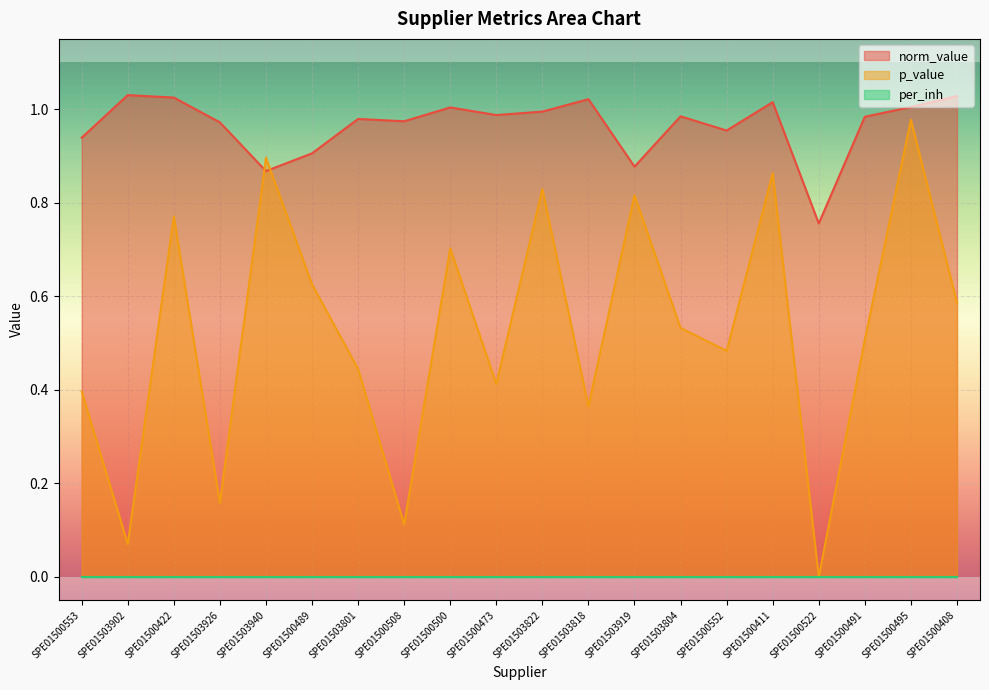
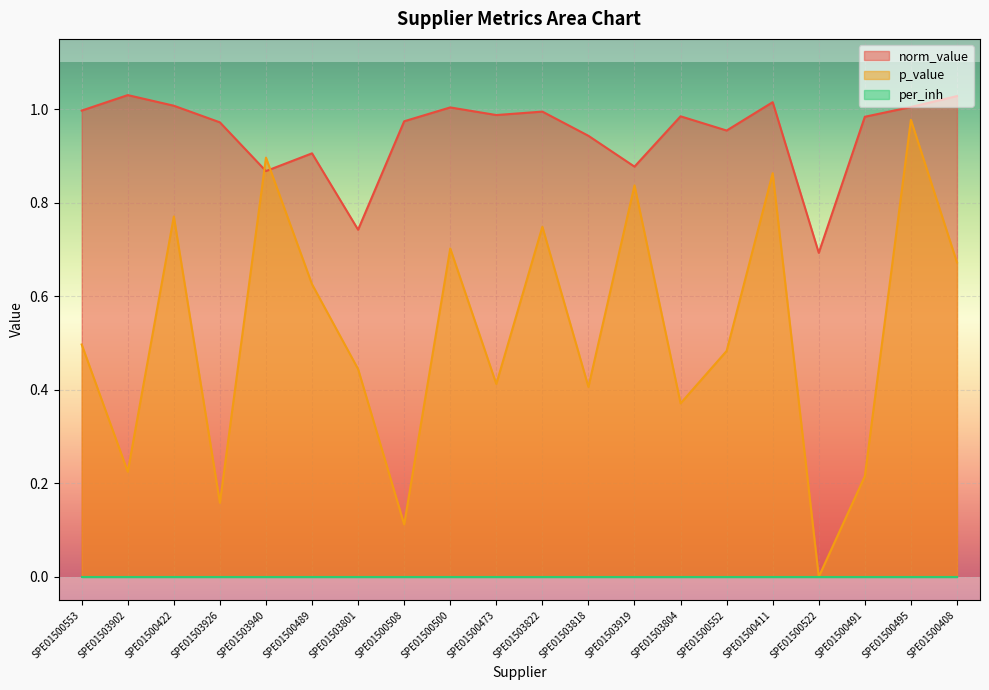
norm_value, SPE01500553: 0.94 -> 1.00
p_value, SPE01500553: 0.40 -> 0.50
p_value, SPE01503902: 0.07 -> 0.22
norm_value, SPE01500422: 1.02 -> 1.01
norm_value, SPE01503801: 0.98 -> 0.74
p_value, SPE01503822: 0.83 -> 0.75
norm_value, SPE01503818: 1.02 -> 0.94
p_value, SPE01503818: 0.36 -> 0.41
p_value, SPE01503919: 0.82 -> 0.84
p_value, SPE01503804: 0.53 -> 0.37
norm_value, SPE01500522: 0.76 -> 0.69
p_value, SPE01500491: 0.51 -> 0.22
p_value, SPE01500408: 0.59 -> 0.67
